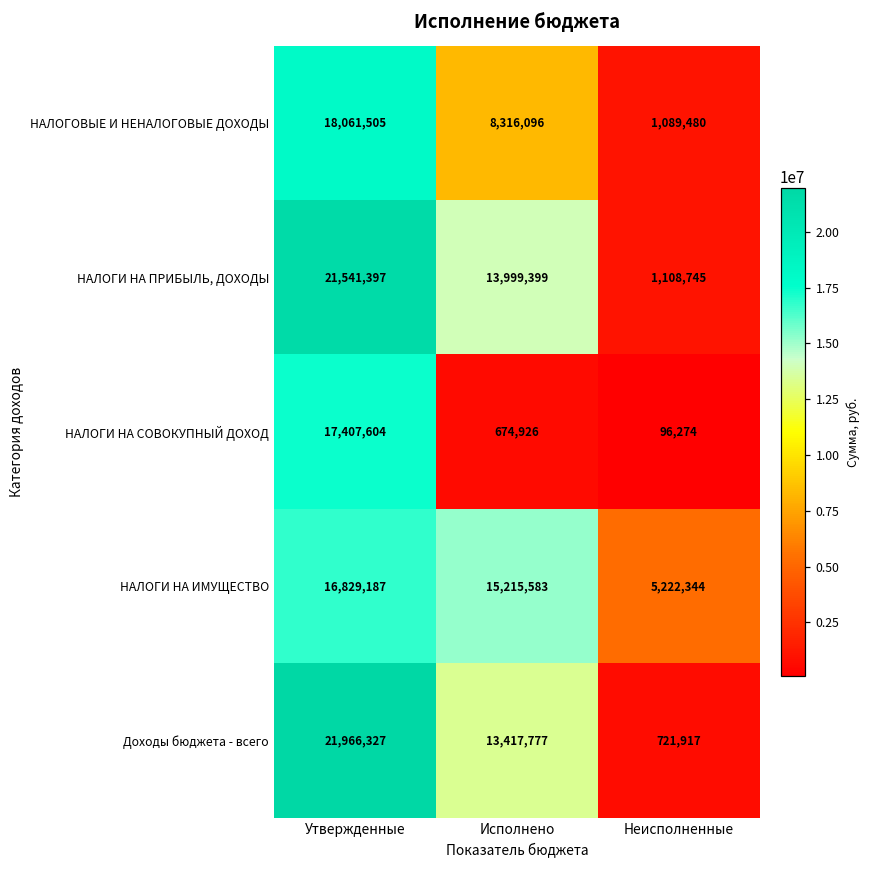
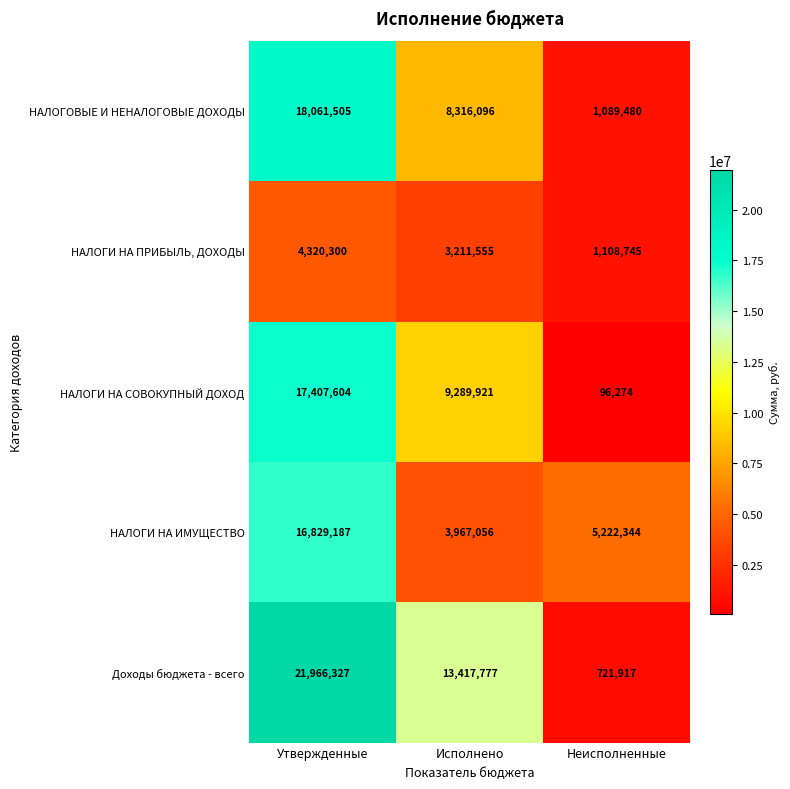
НАЛОГИ НА ПРИБЫЛЬ, ДОХОДЫ, Утвержденные: 21,541,397 -> 4,320,300
НАЛОГИ НА ПРИБЫЛЬ, ДОХОДЫ, Исполнено: 13,999,399 -> 3,211,555
НАЛОГИ НА СОВОКУПНЫЙ ДОХОД, Исполнено: 674,926 -> 9,289,921
НАЛОГИ НА ИМУЩЕСТВО, Исполнено: 15,215,583 -> 3,967,056
